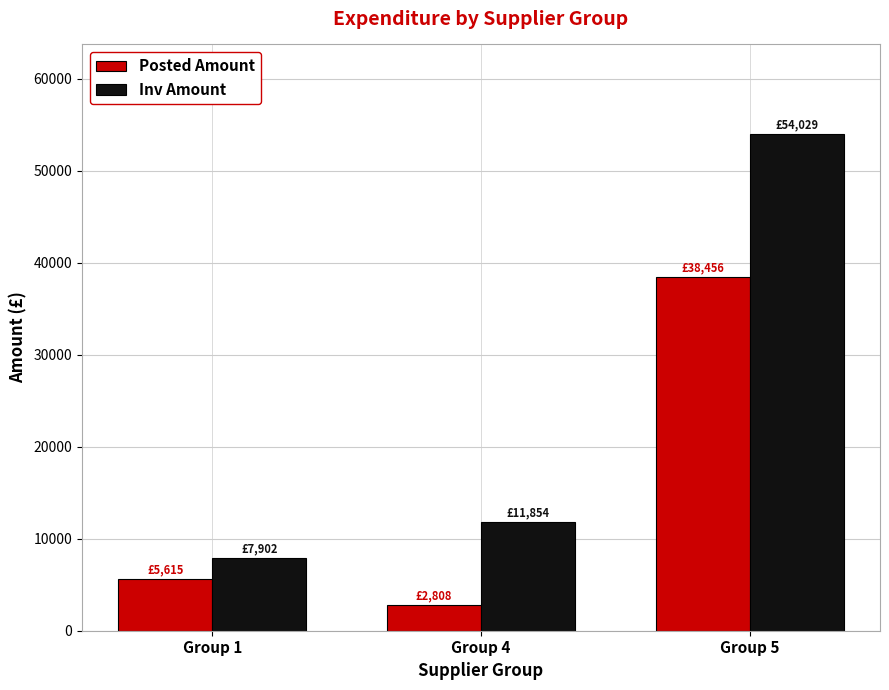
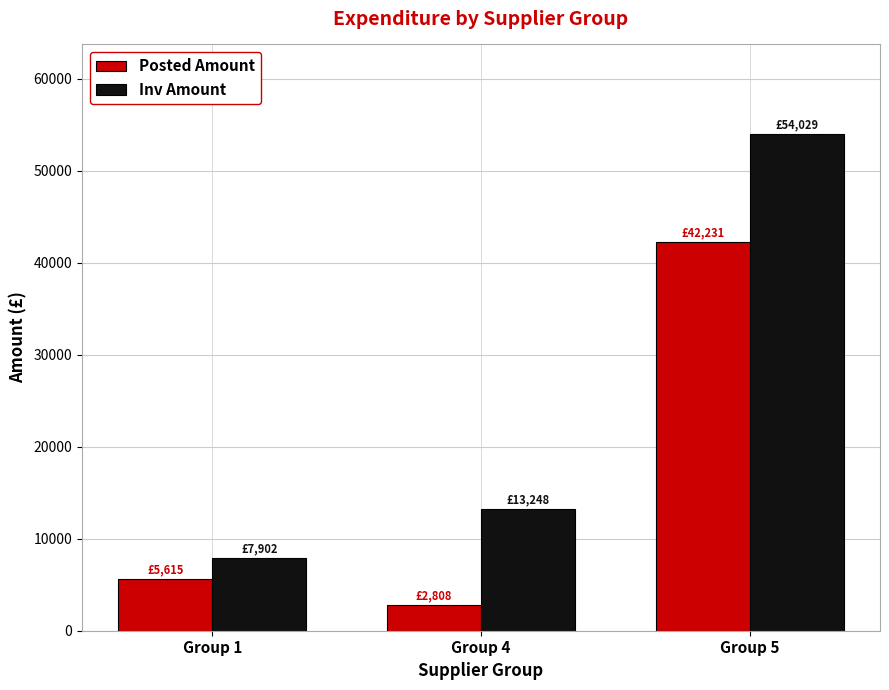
Inv Amount, Group 4: £11,854 -> £13,248
Posted Amount, Group 5: £38,456 -> £42,231
